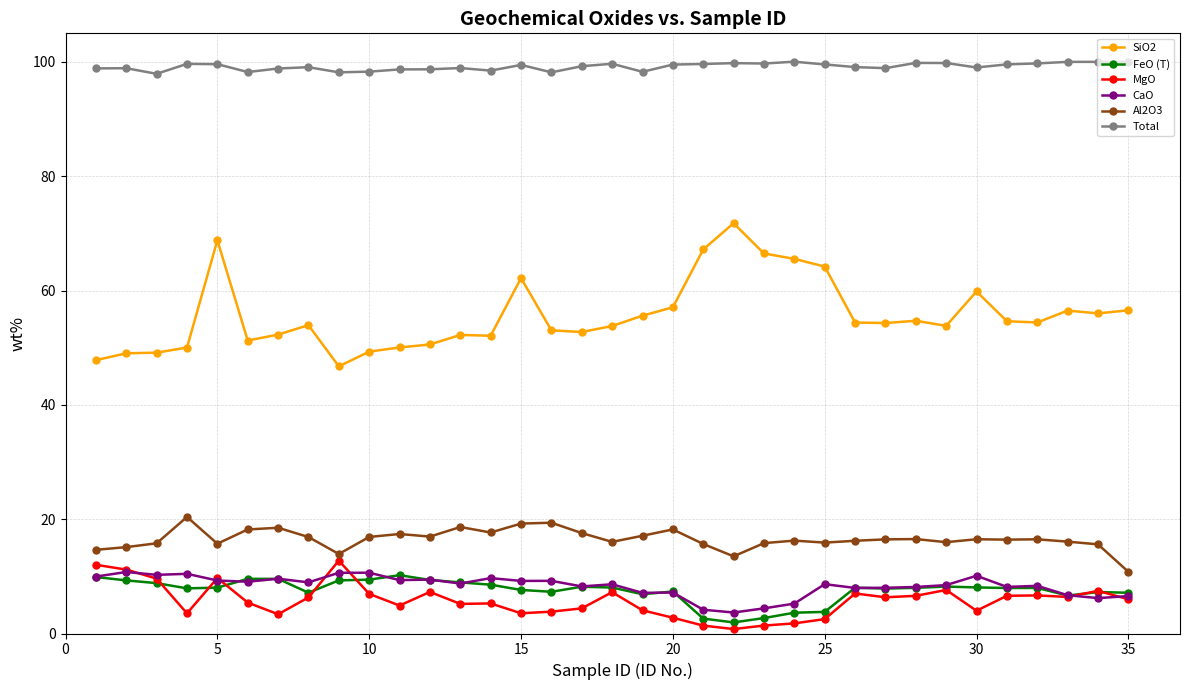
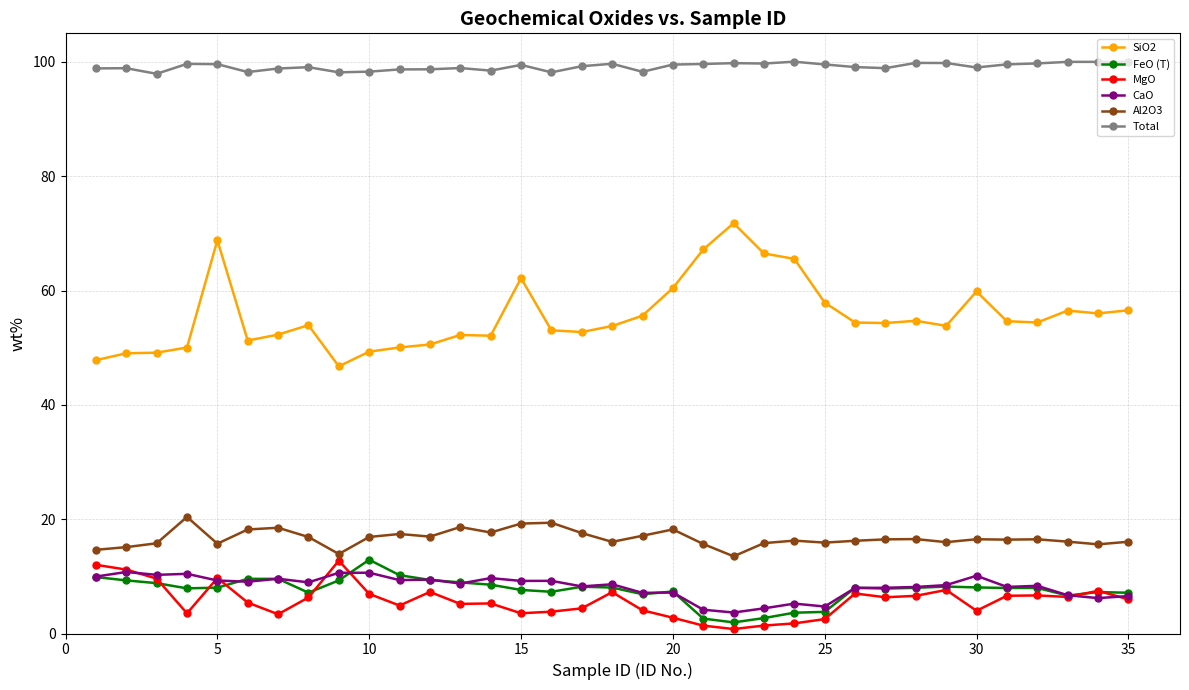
FeO (T), 10: 9 -> 13
SiO2, 20: 57 -> 60
SiO2, 25: 64 -> 58
CaO, 25: 9 -> 5
Al2O3, 35: 11 -> 16
